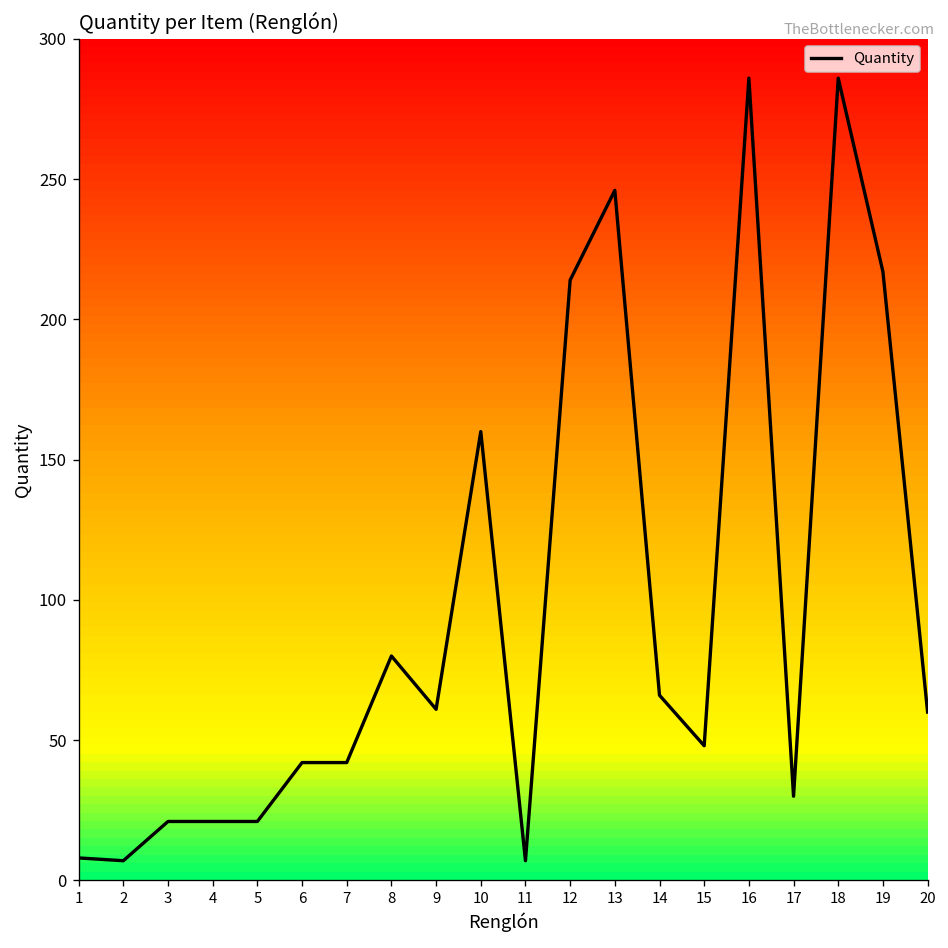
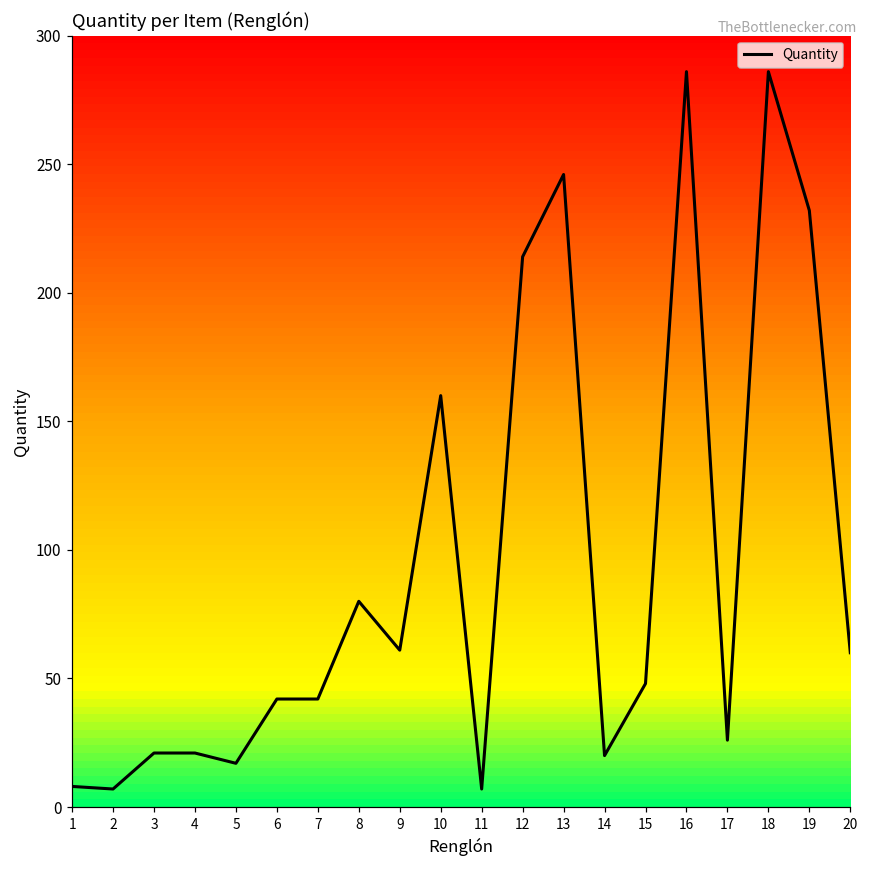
5: 21 -> 17
14: 66 -> 20
17: 30 -> 26
19: 217 -> 232
